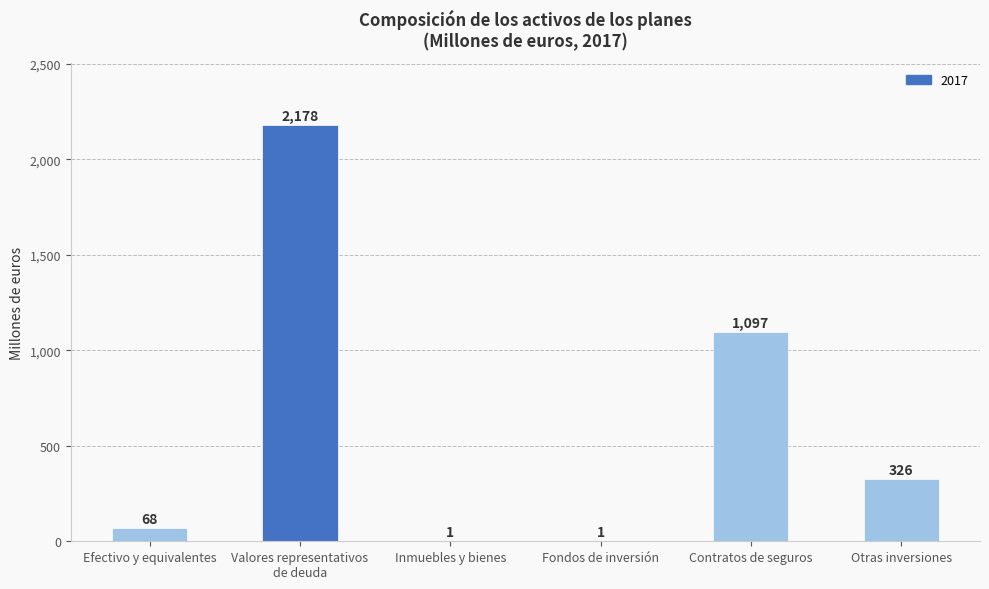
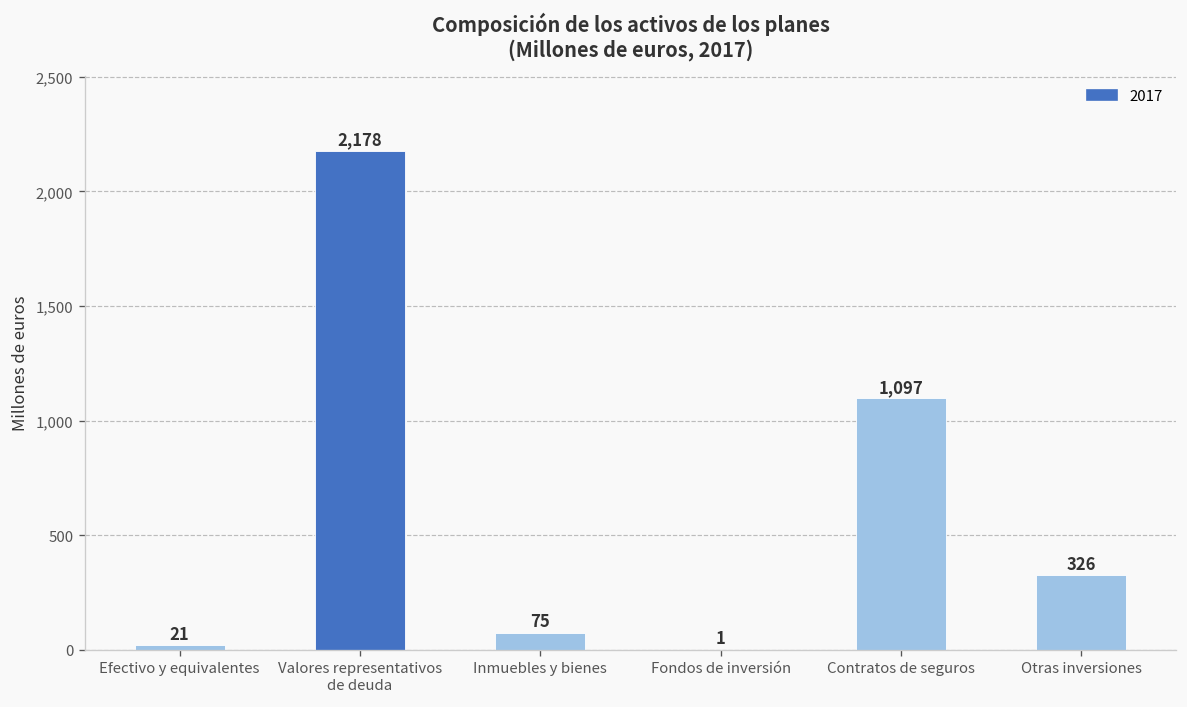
Efectivo y equivalentes: 68 -> 21
Inmuebles y bienes: 1 -> 75
